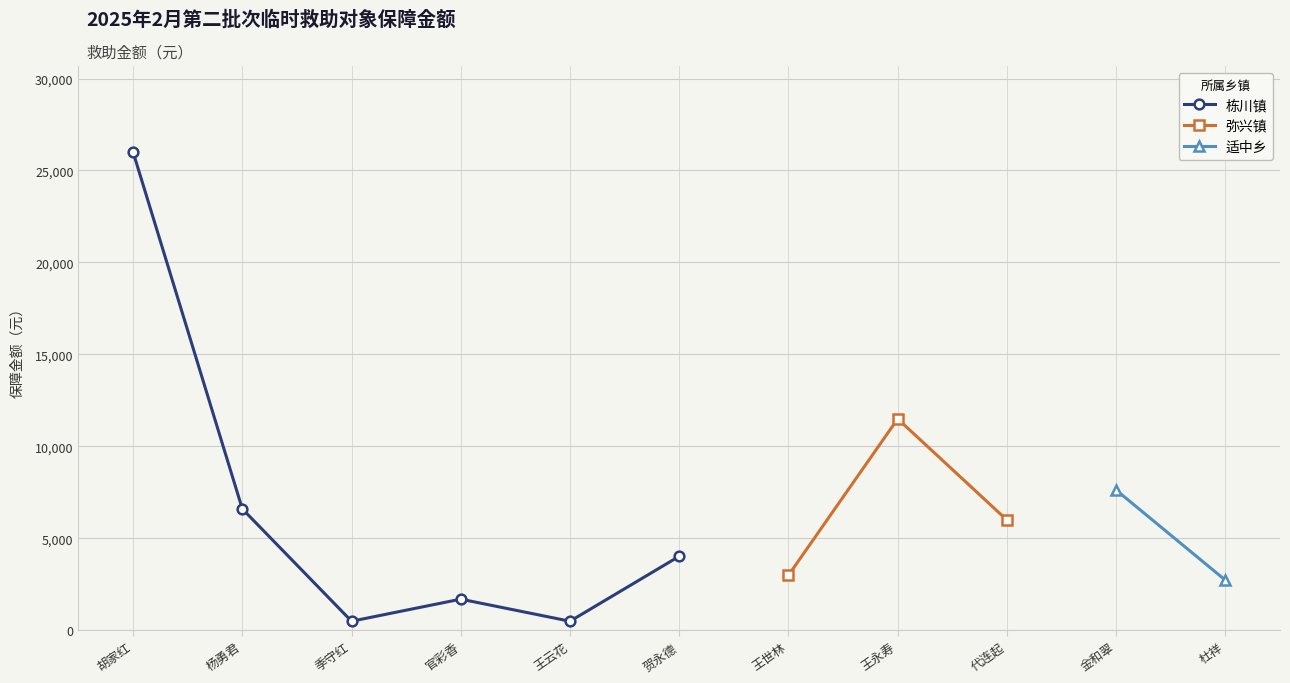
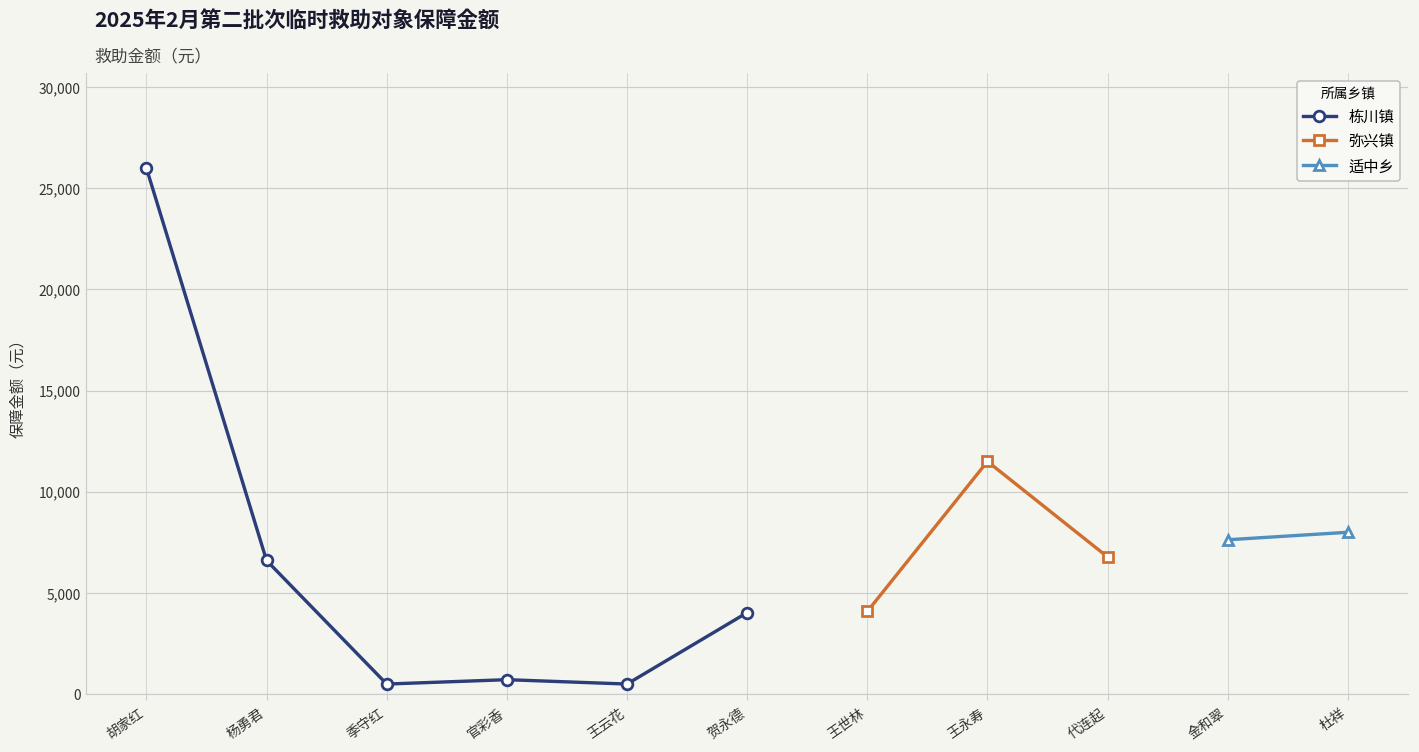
栋川镇, 官彩香: 1,700 -> 700
弥兴镇, 王世林: 3,000 -> 4,100
弥兴镇, 代连起: 6,000 -> 6,800
适中乡, 杜祥: 2,700 -> 8,000
